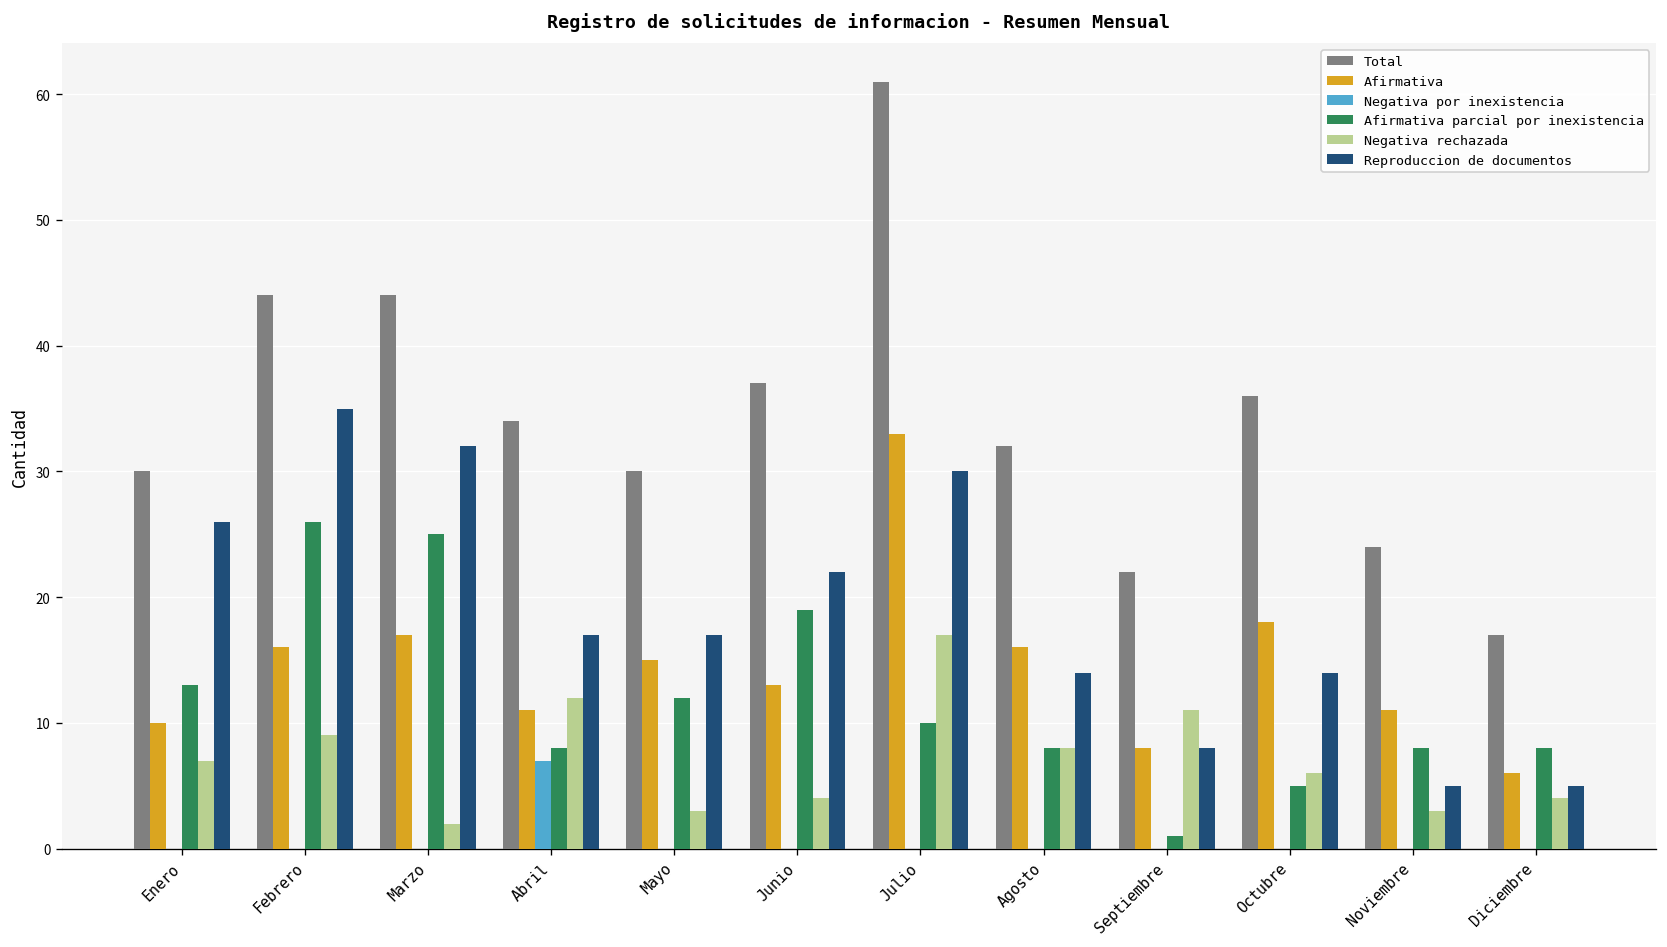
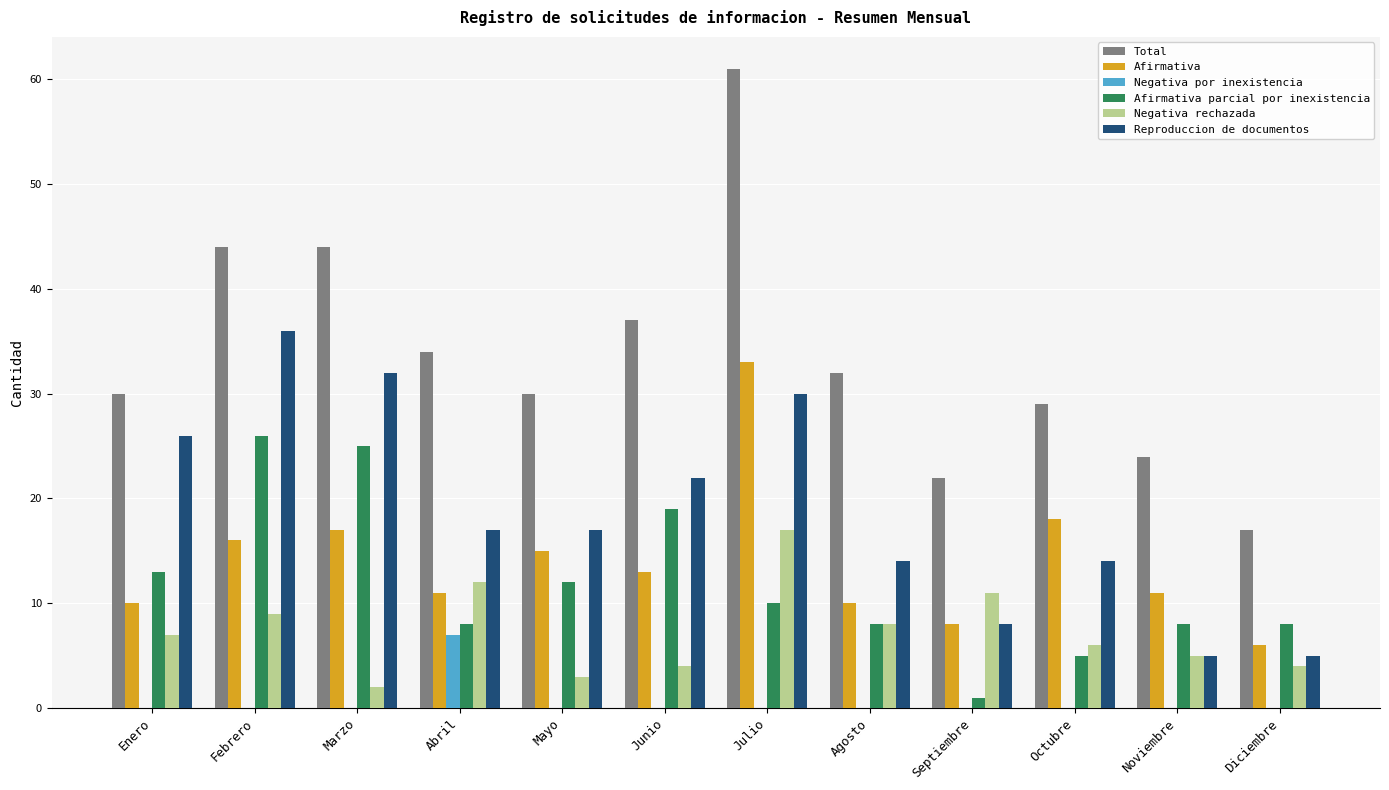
Reproduccion de documentos, Febrero: 35 -> 36
Afirmativa, Agosto: 16 -> 10
Total, Octubre: 36 -> 29
Negativa rechazada, Noviembre: 3 -> 5
